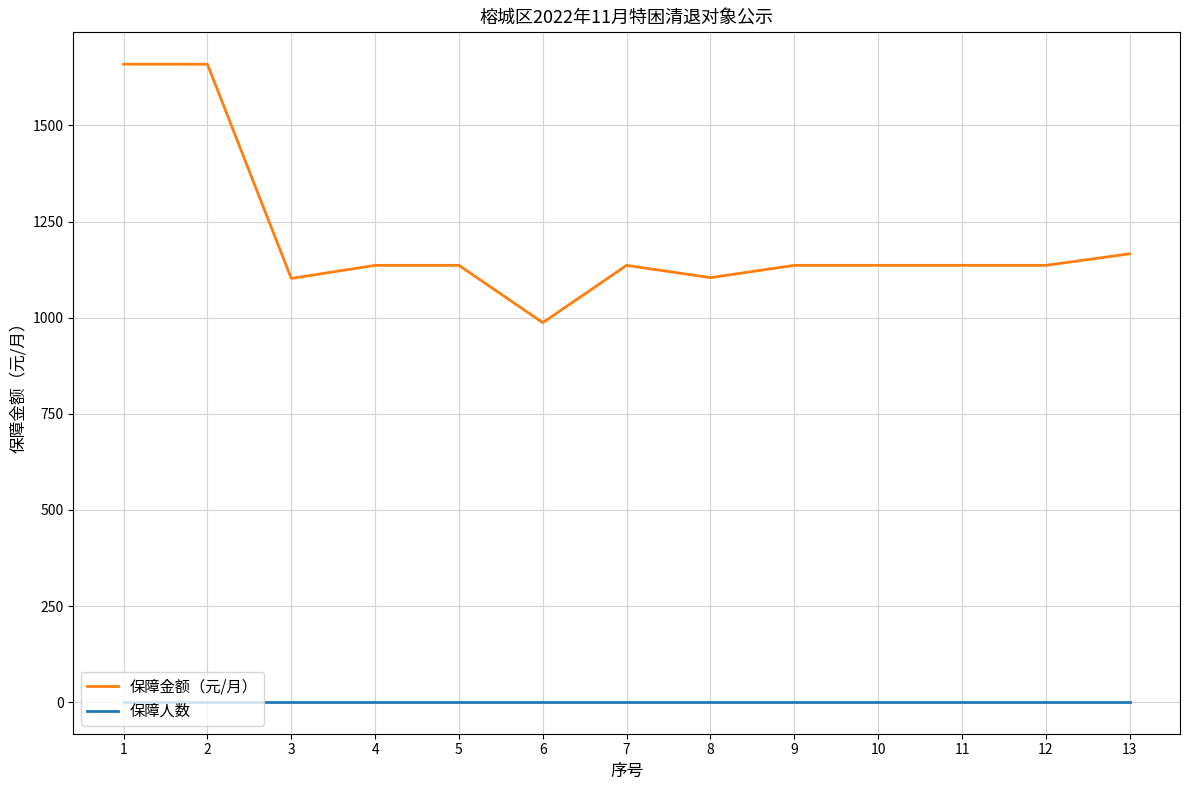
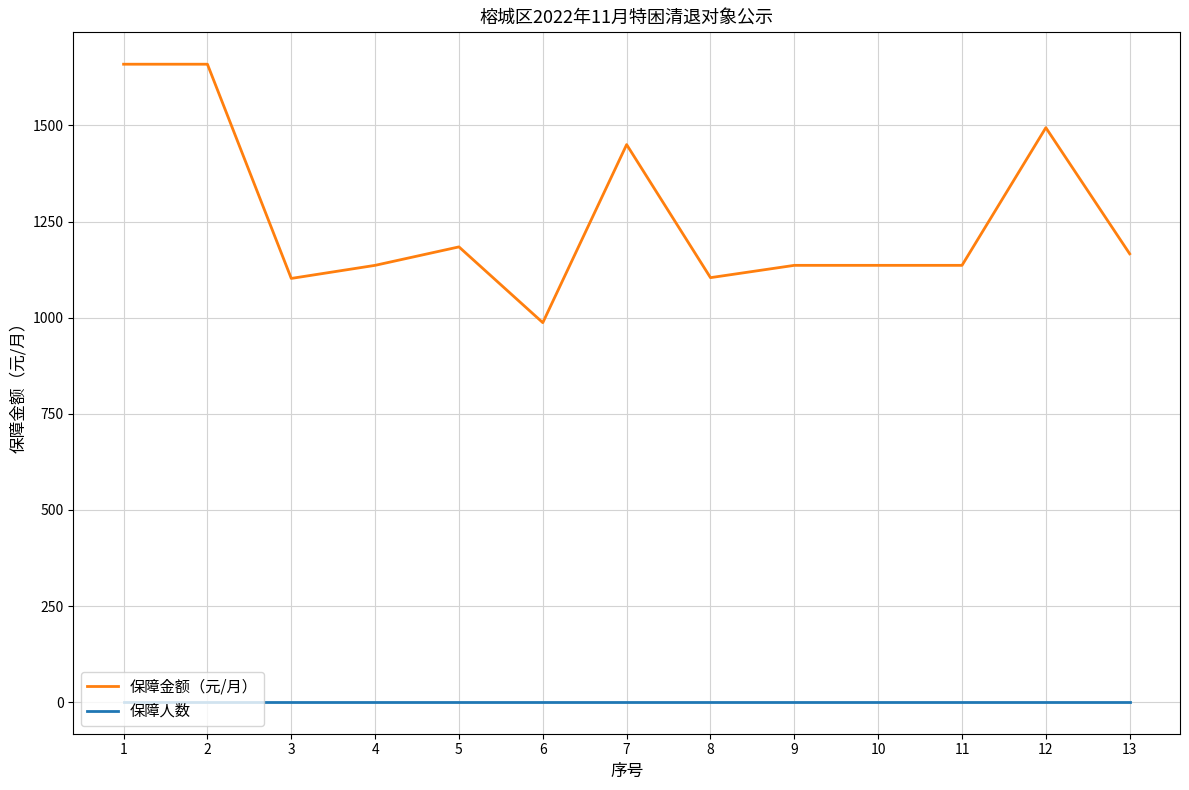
保障金额（元/月）, 5: 1140 -> 1180
保障金额（元/月）, 7: 1140 -> 1450
保障金额（元/月）, 12: 1140 -> 1490
